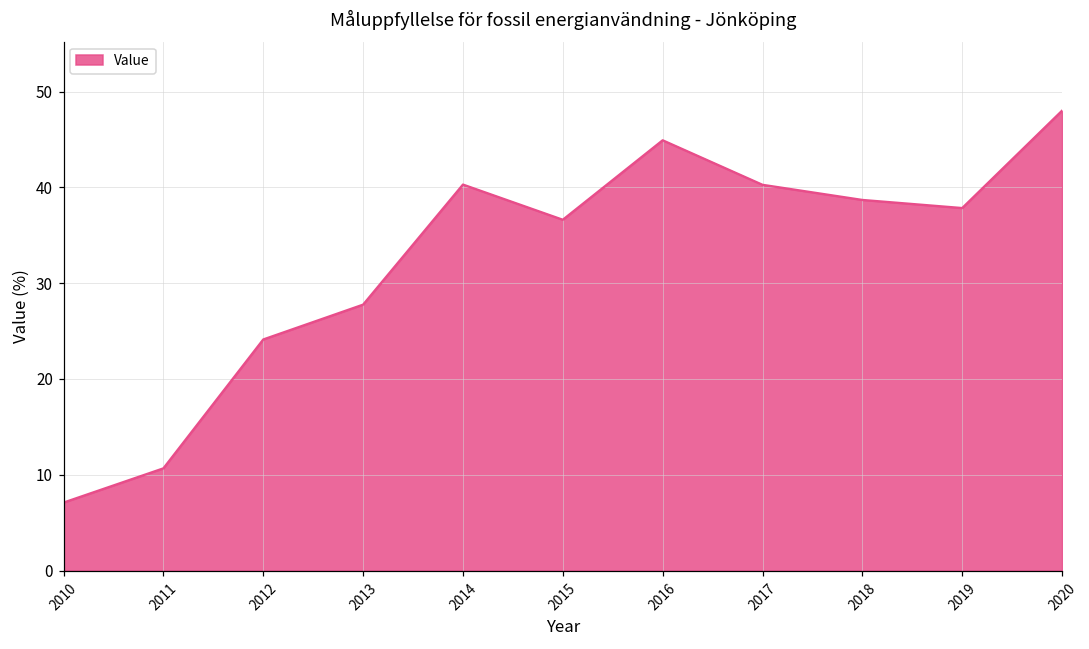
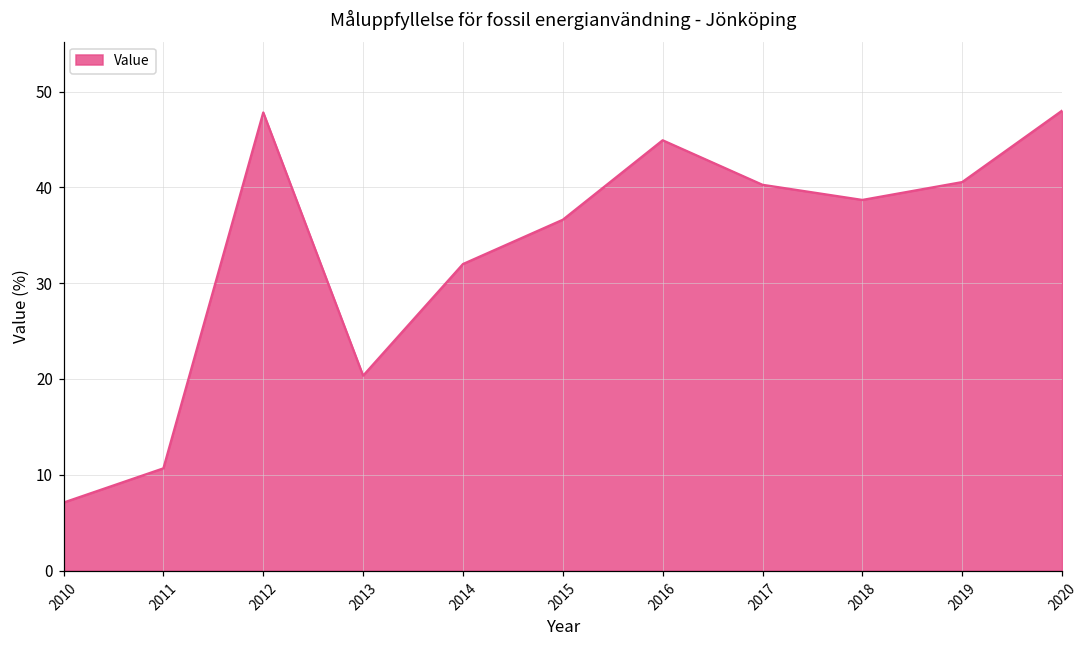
2012: 24 -> 48
2013: 28 -> 20
2014: 40 -> 32
2019: 38 -> 41
